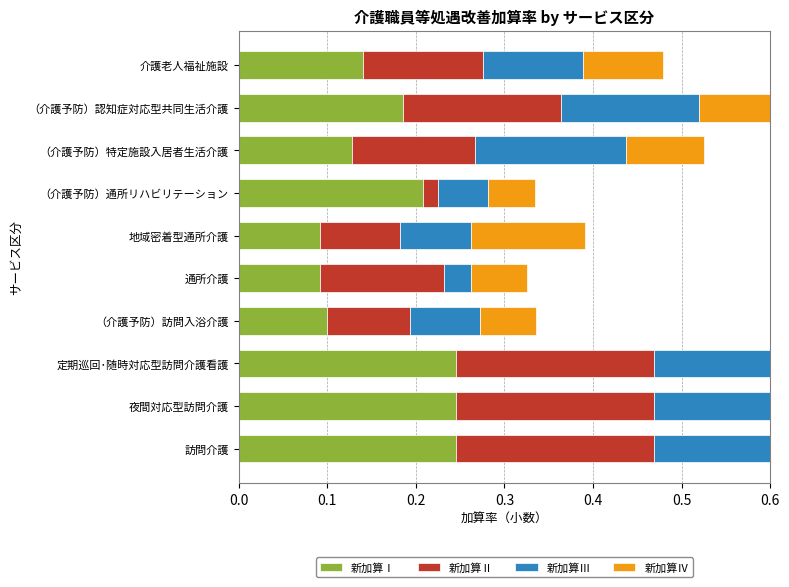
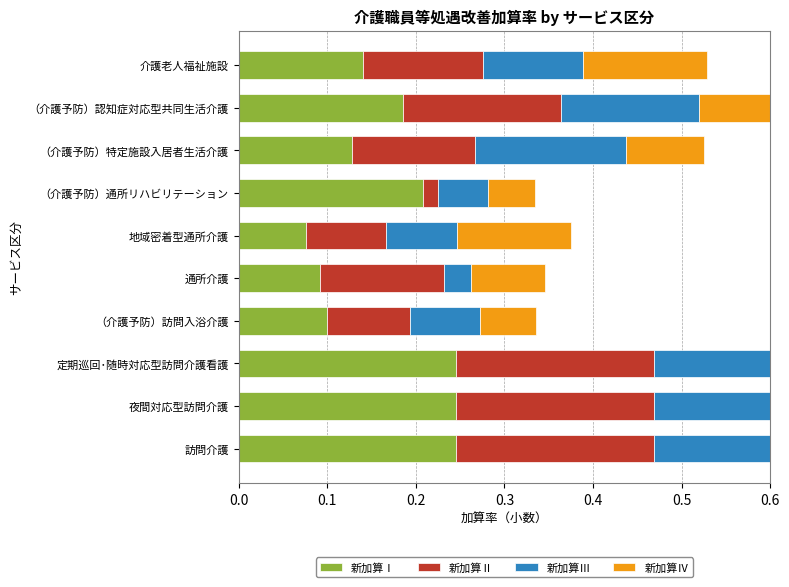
新加算Ⅳ, 介護老人福祉施設: 0.09 -> 0.14
新加算Ⅰ, 地域密着型通所介護: 0.09 -> 0.08
新加算Ⅳ, 通所介護: 0.06 -> 0.08
